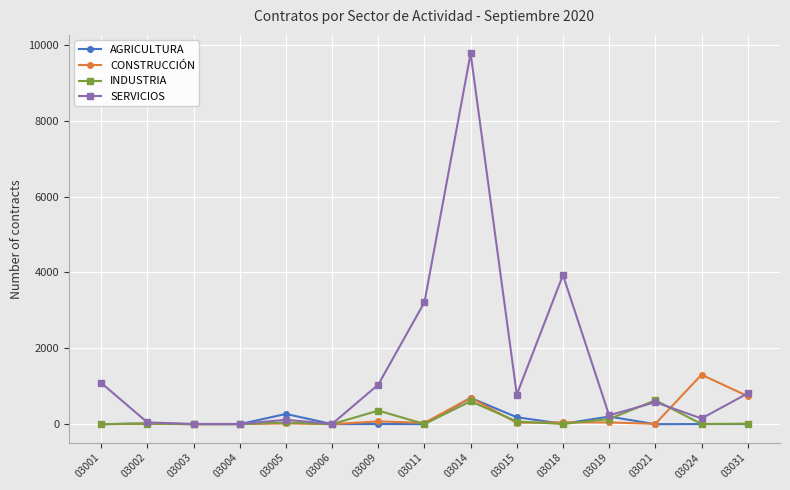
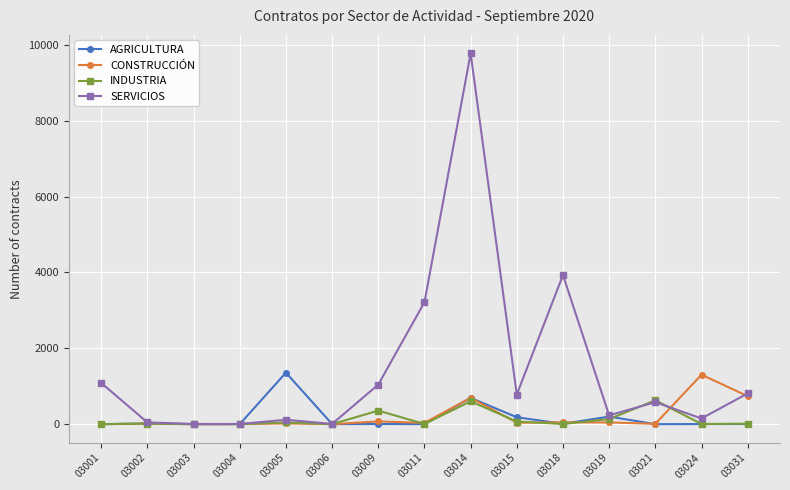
AGRICULTURA, 03005: 300 -> 1400
